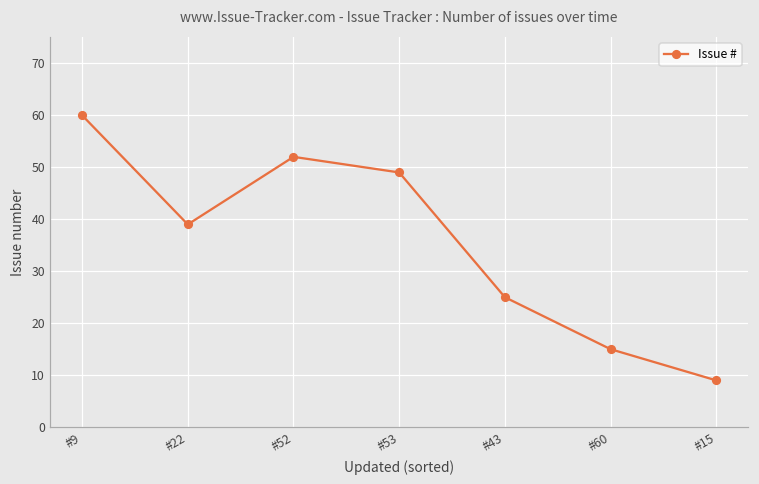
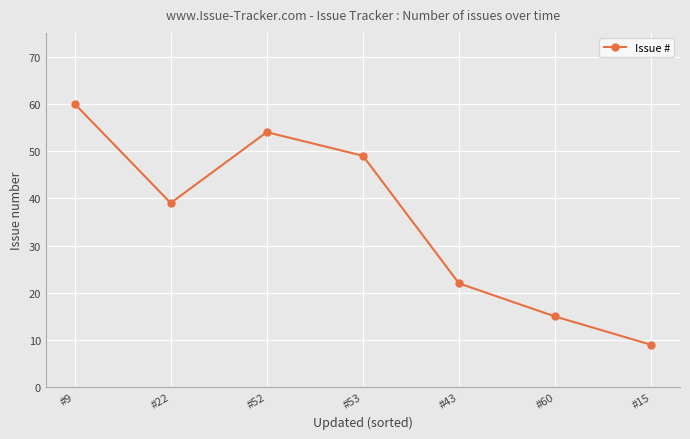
#52: 52 -> 54
#43: 25 -> 22
